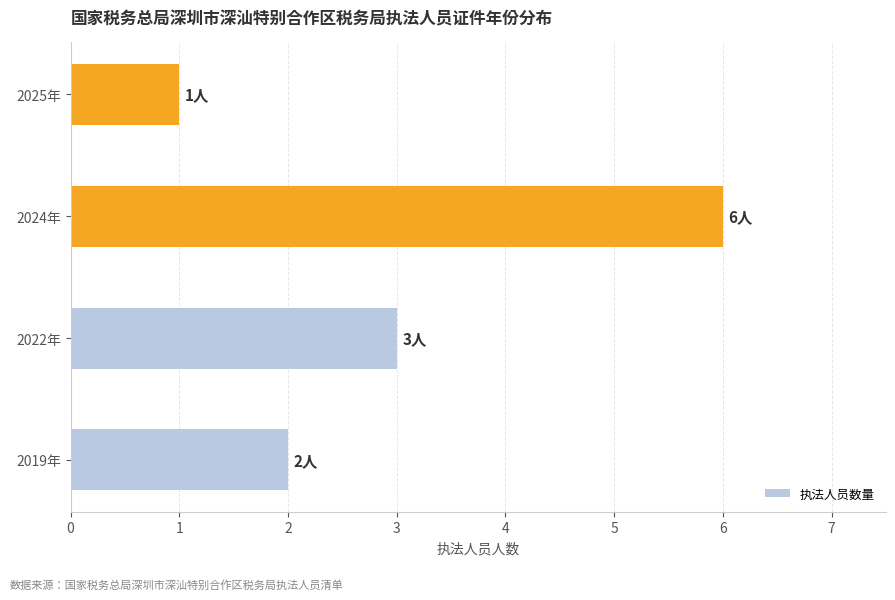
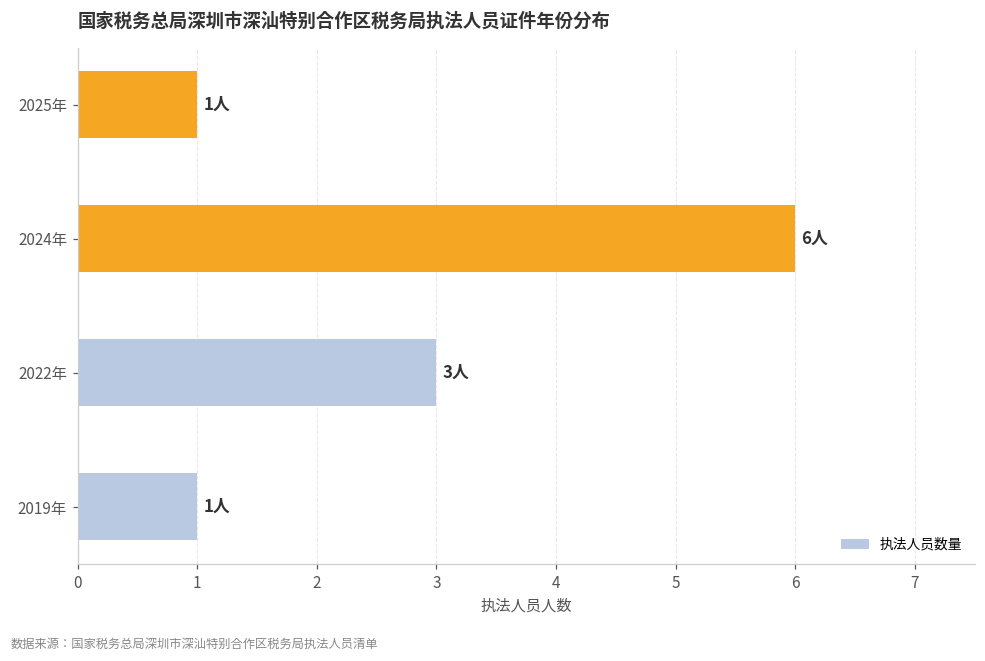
2019年: 2人 -> 1人
